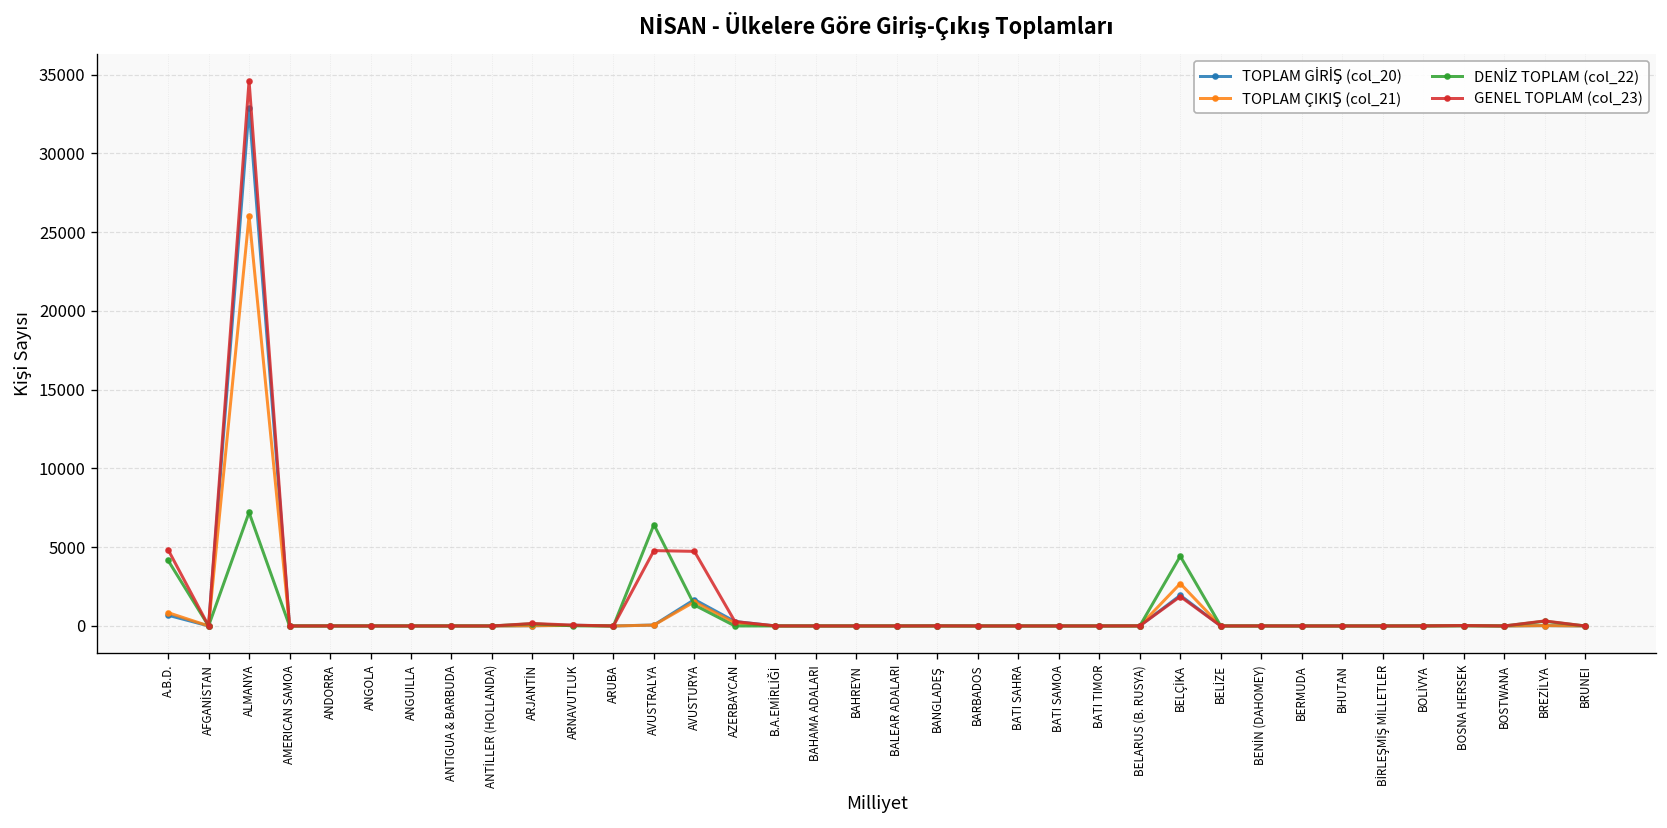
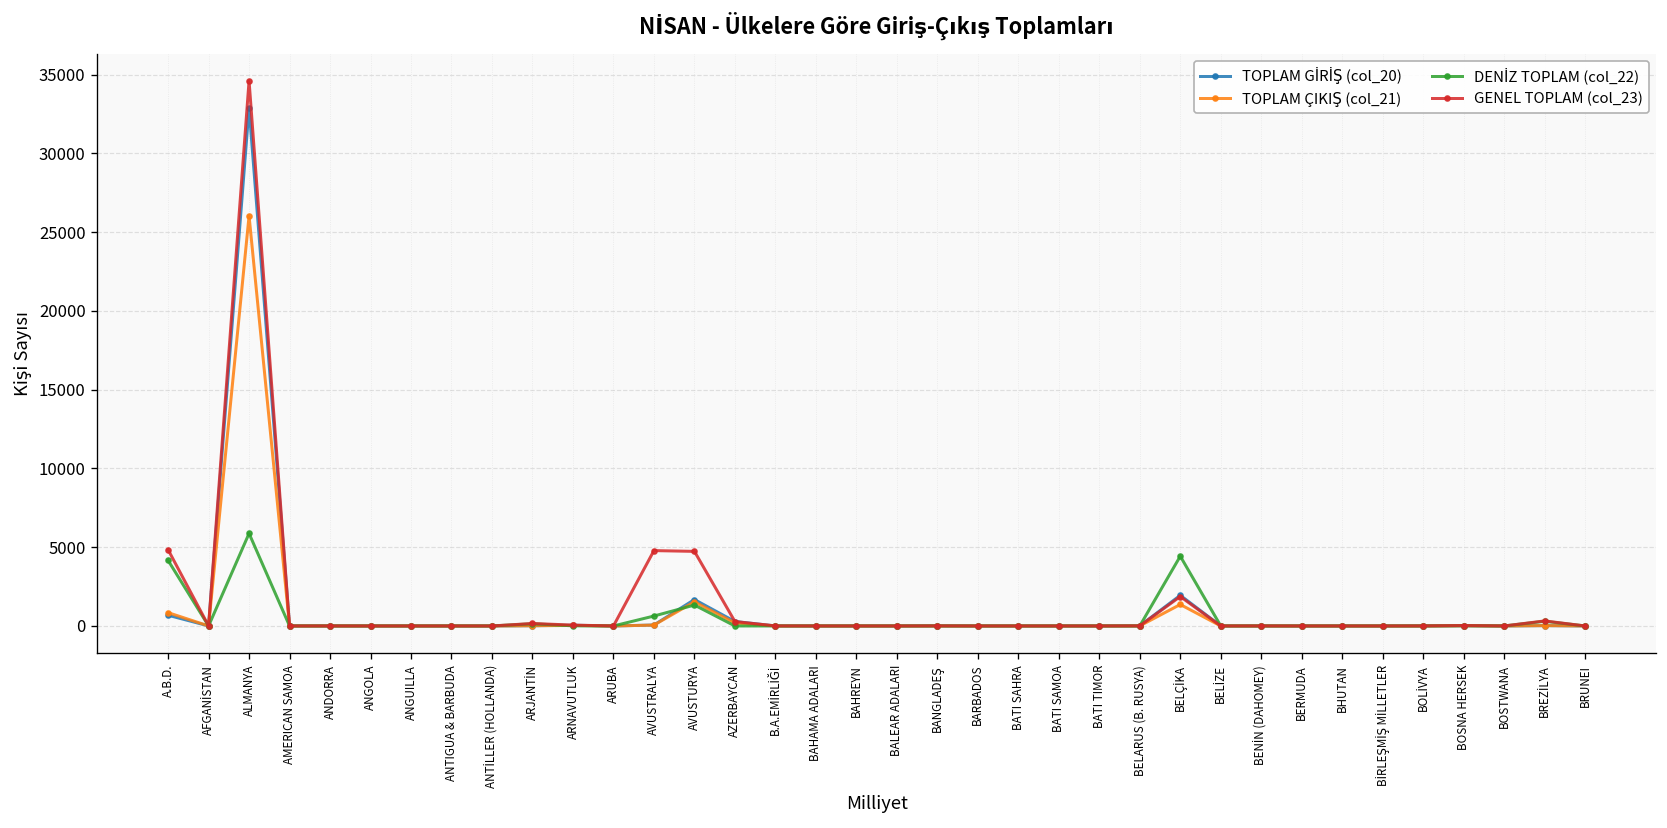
DENİZ TOPLAM (col_22), ALMANYA: 7200 -> 5900
DENİZ TOPLAM (col_22), AVUSTRALYA: 6400 -> 600
TOPLAM ÇIKIŞ (col_21), BELÇİKA: 2700 -> 1400
